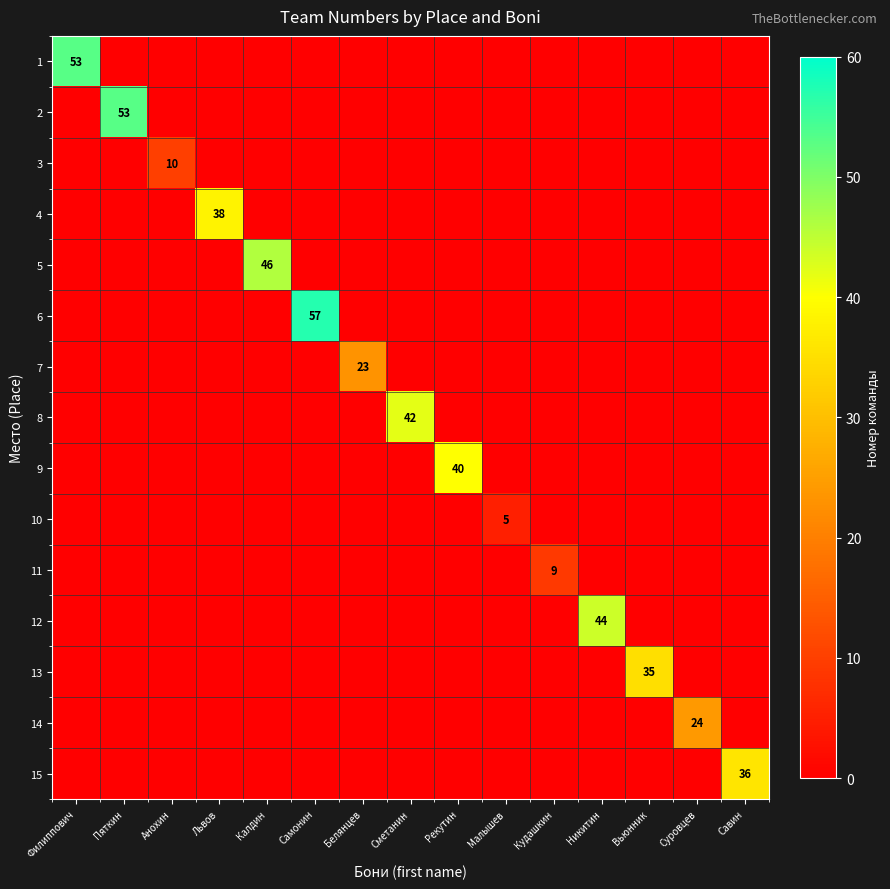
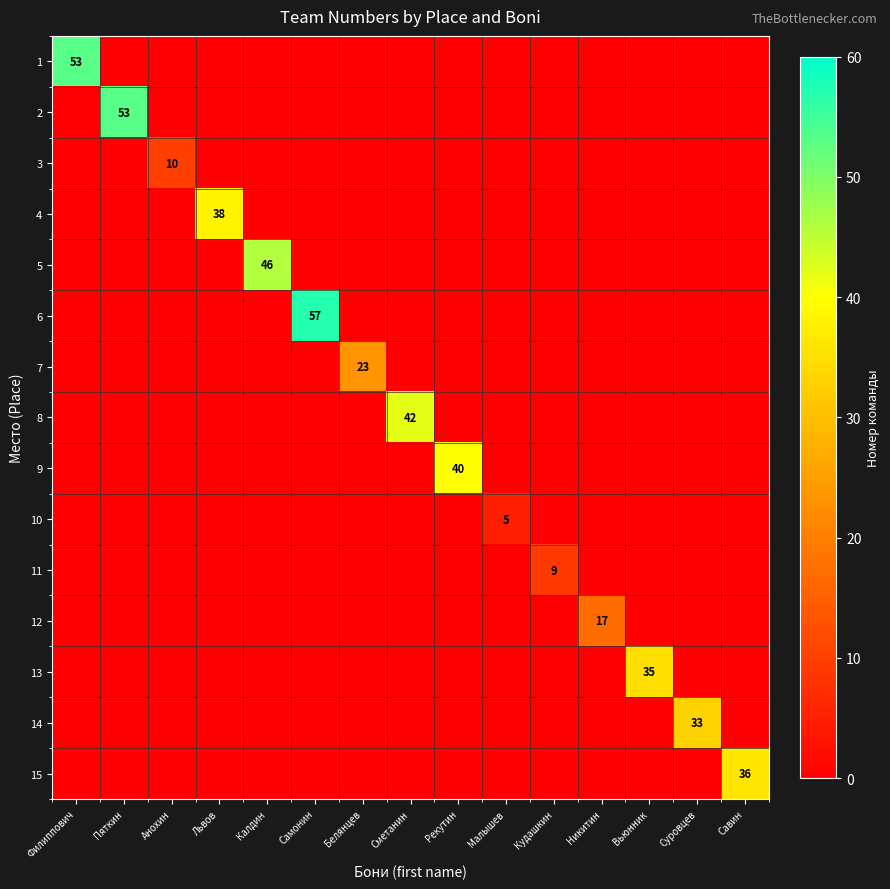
12, Никитин: 44 -> 17
14, Суровцев: 24 -> 33
